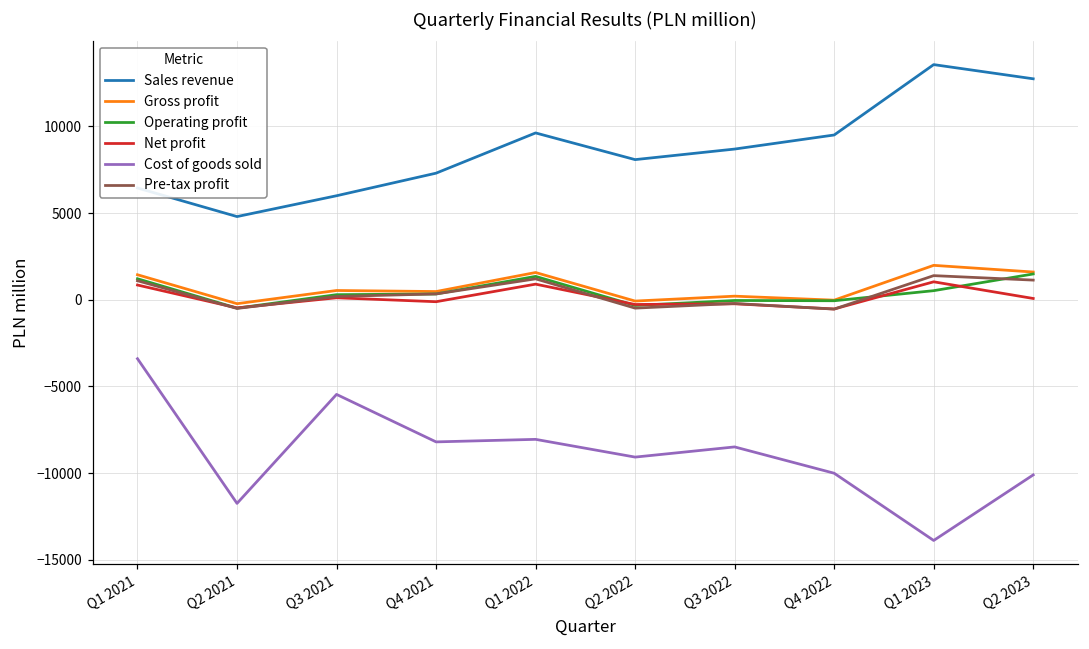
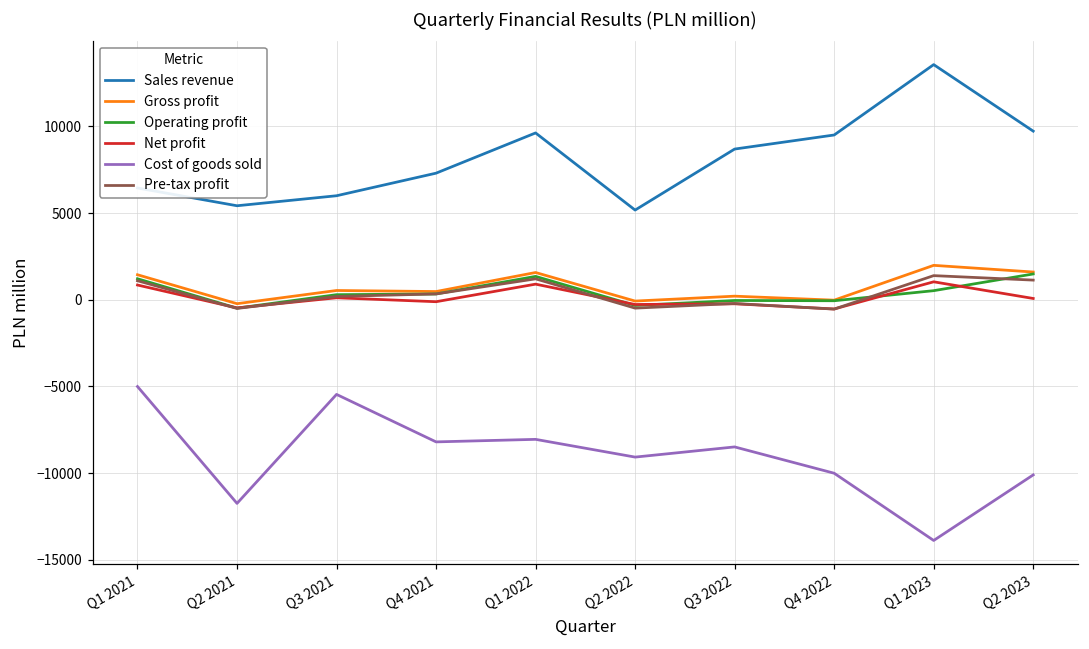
Cost of goods sold, Q1 2021: -3400 -> -5000
Sales revenue, Q2 2021: 4800 -> 5400
Sales revenue, Q2 2022: 8100 -> 5200
Sales revenue, Q2 2023: 12700 -> 9700
